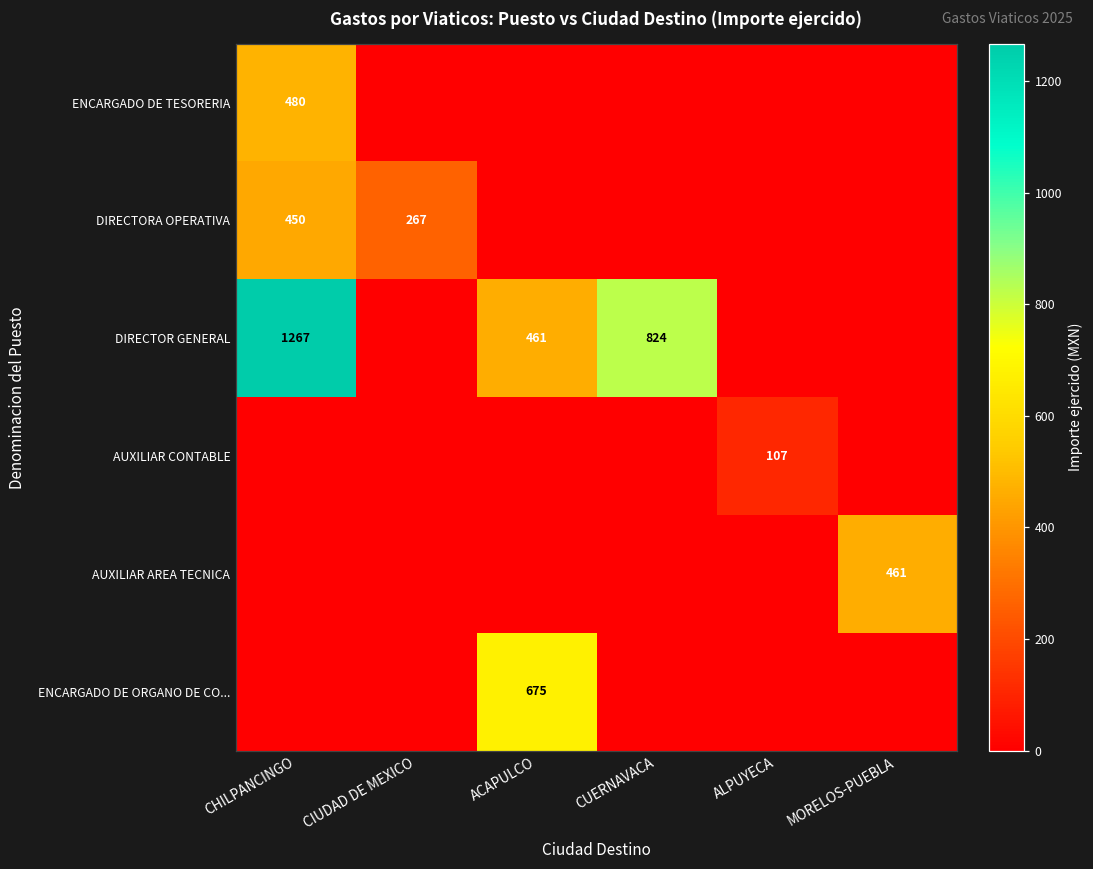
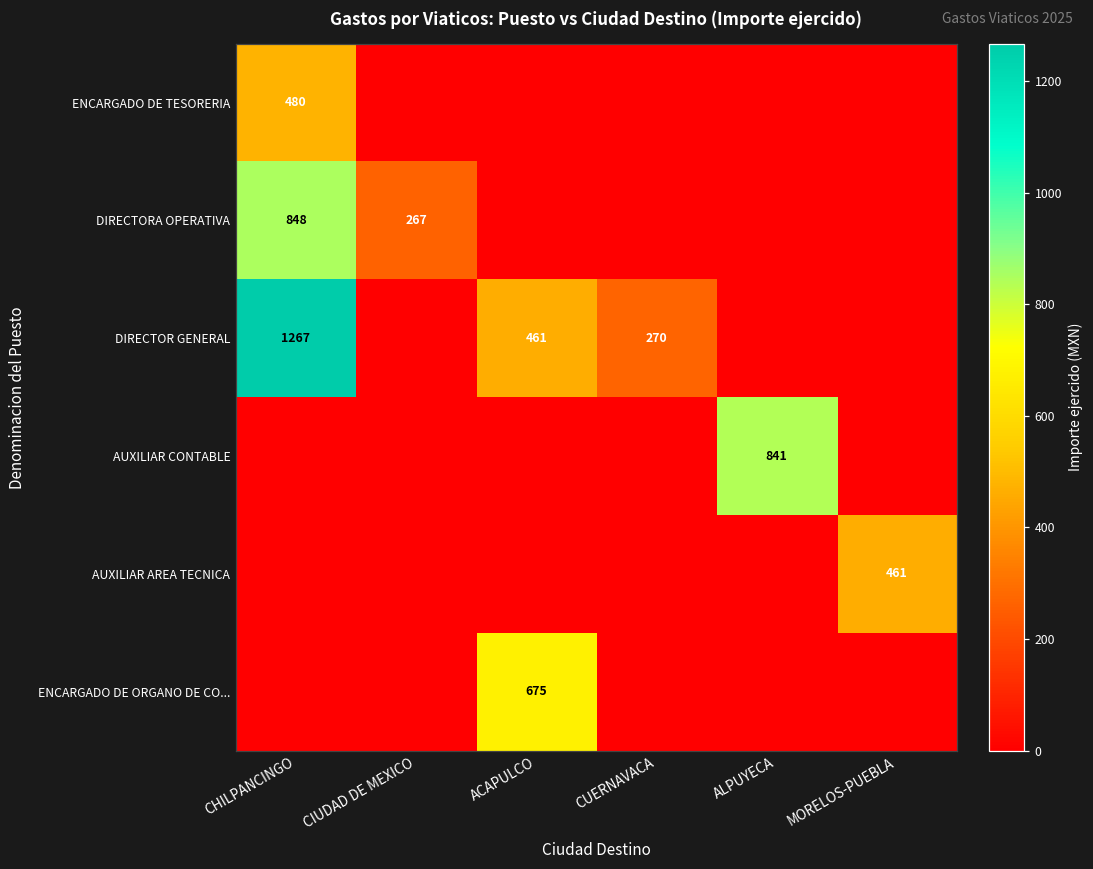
DIRECTORA OPERATIVA, CHILPANCINGO: 450 -> 848
DIRECTOR GENERAL, CUERNAVACA: 824 -> 270
AUXILIAR CONTABLE, ALPUYECA: 107 -> 841
